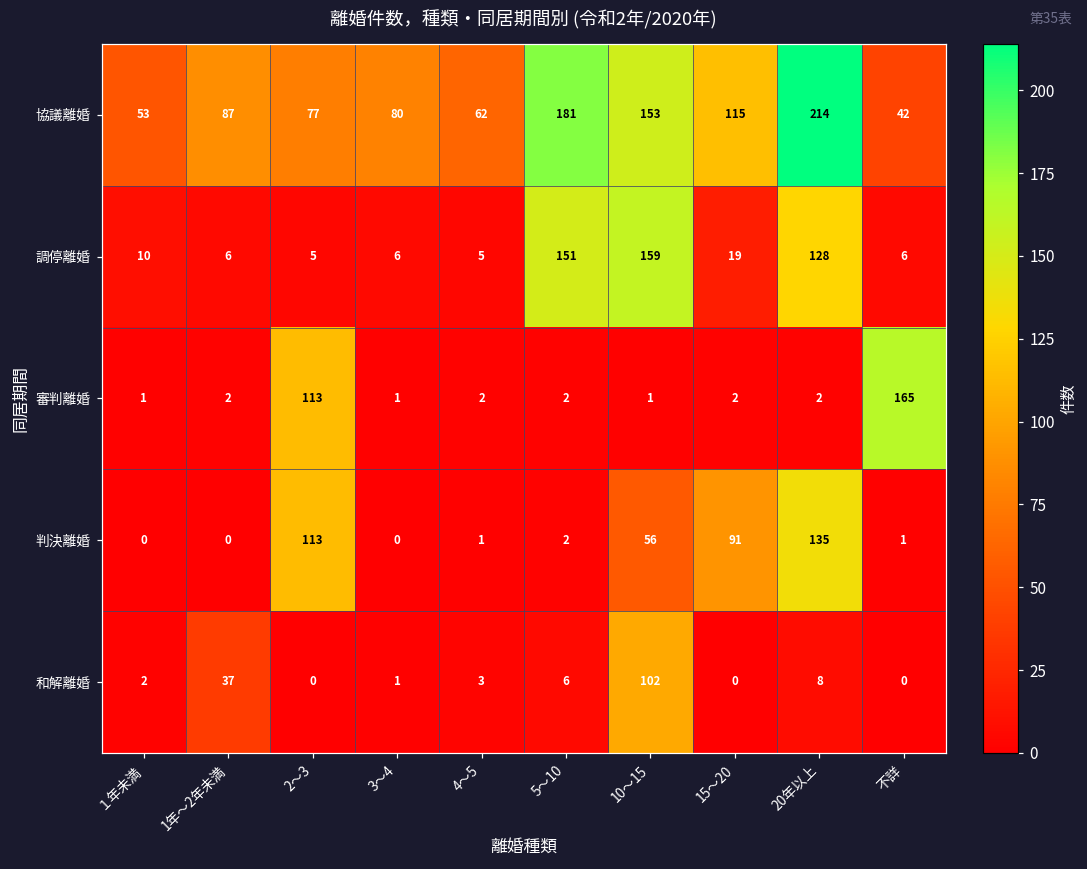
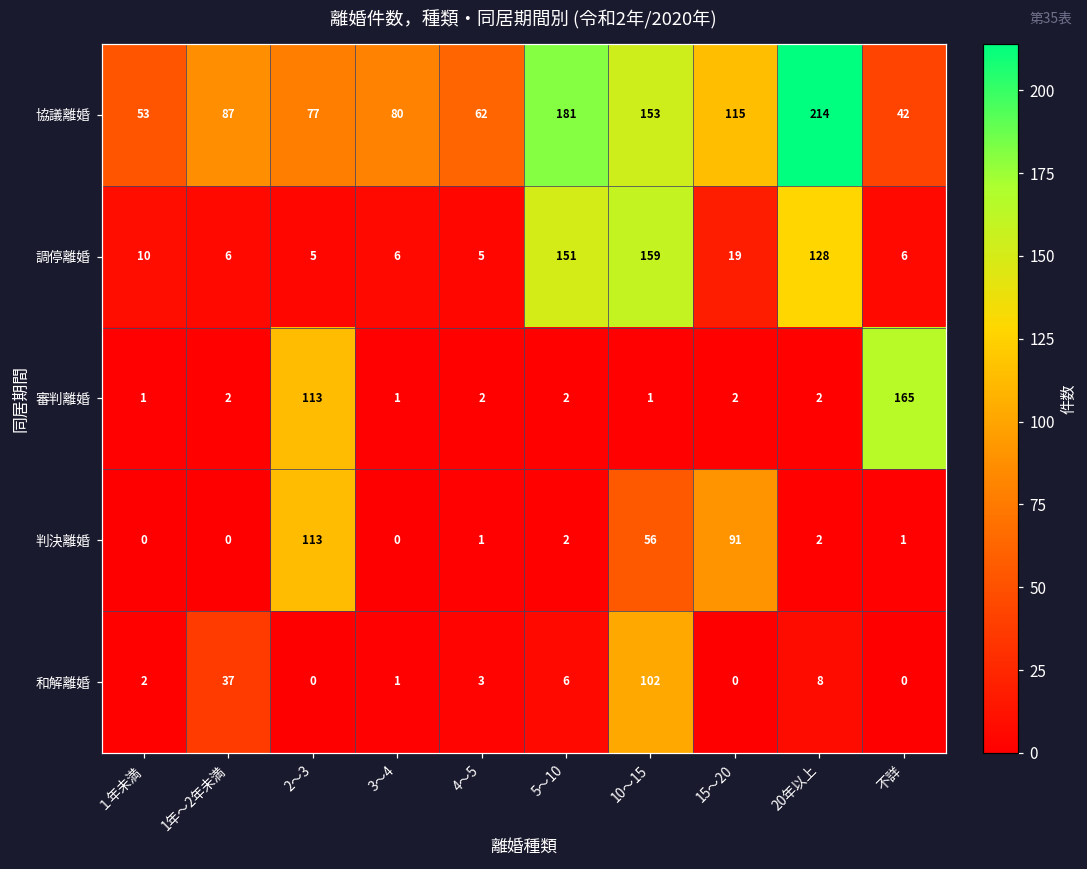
判決離婚, 20年以上: 135 -> 2
